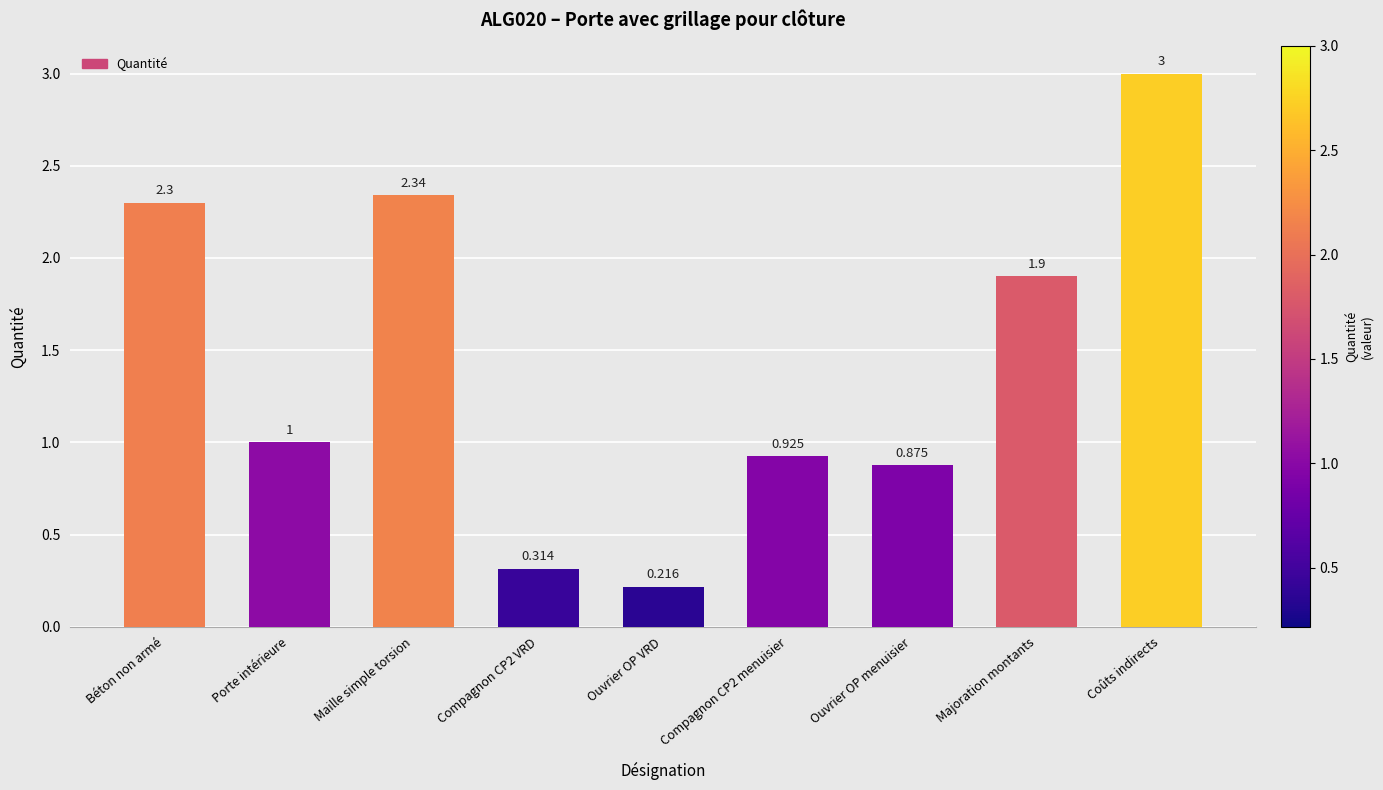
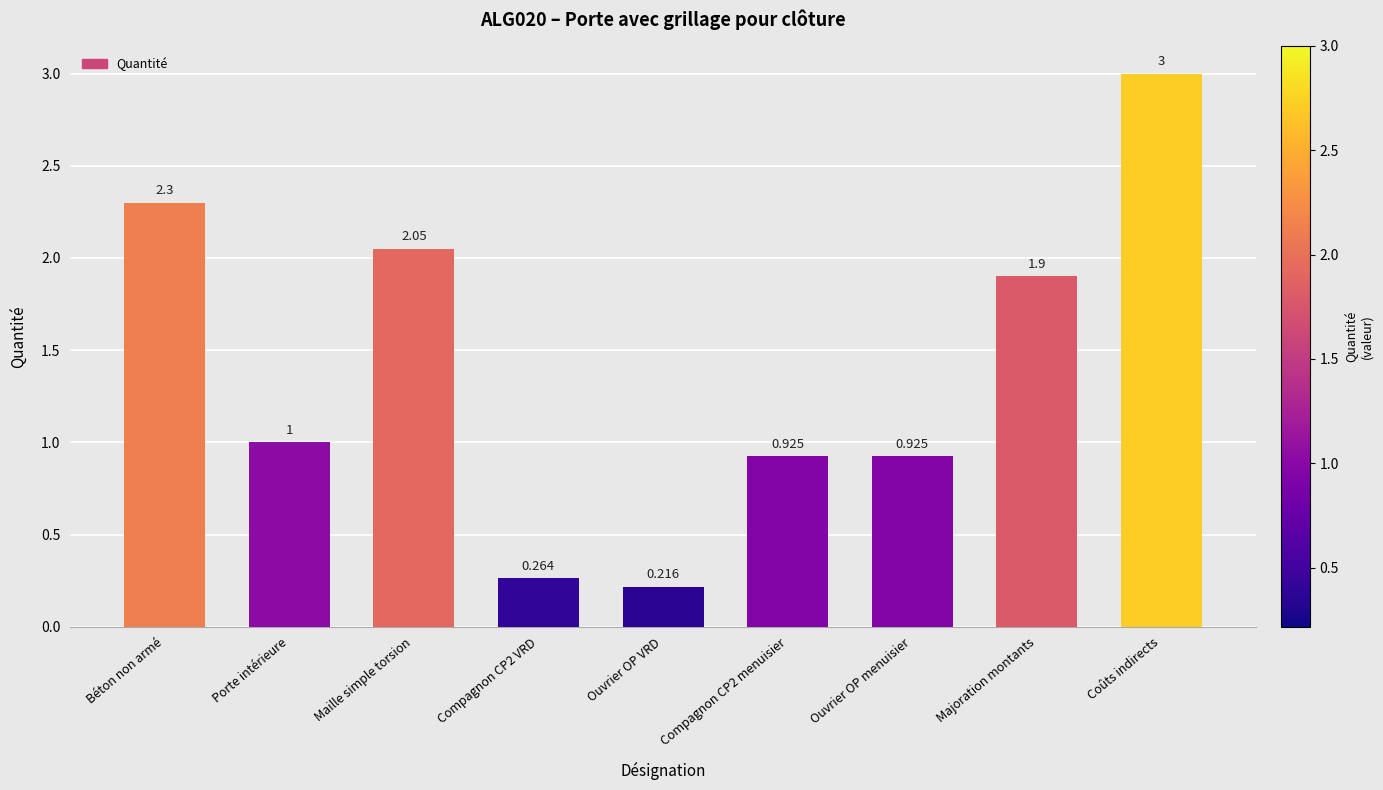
Maille simple torsion: 2.34 -> 2.05
Compagnon CP2 VRD: 0.314 -> 0.264
Ouvrier OP menuisier: 0.875 -> 0.925
